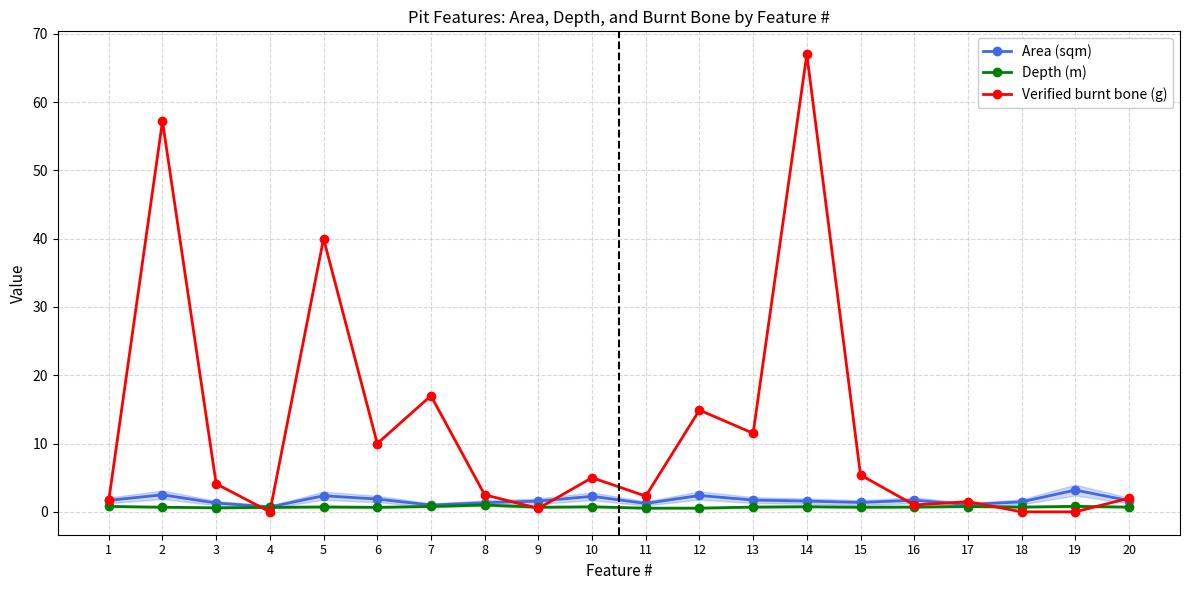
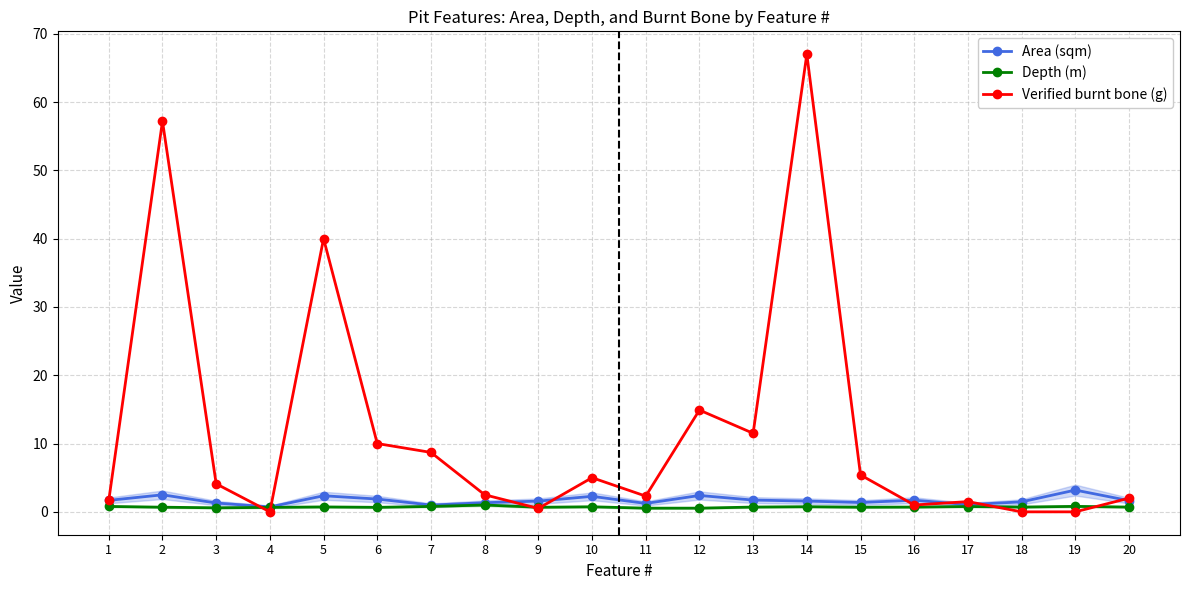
Verified burnt bone (g), 7: 17 -> 9
